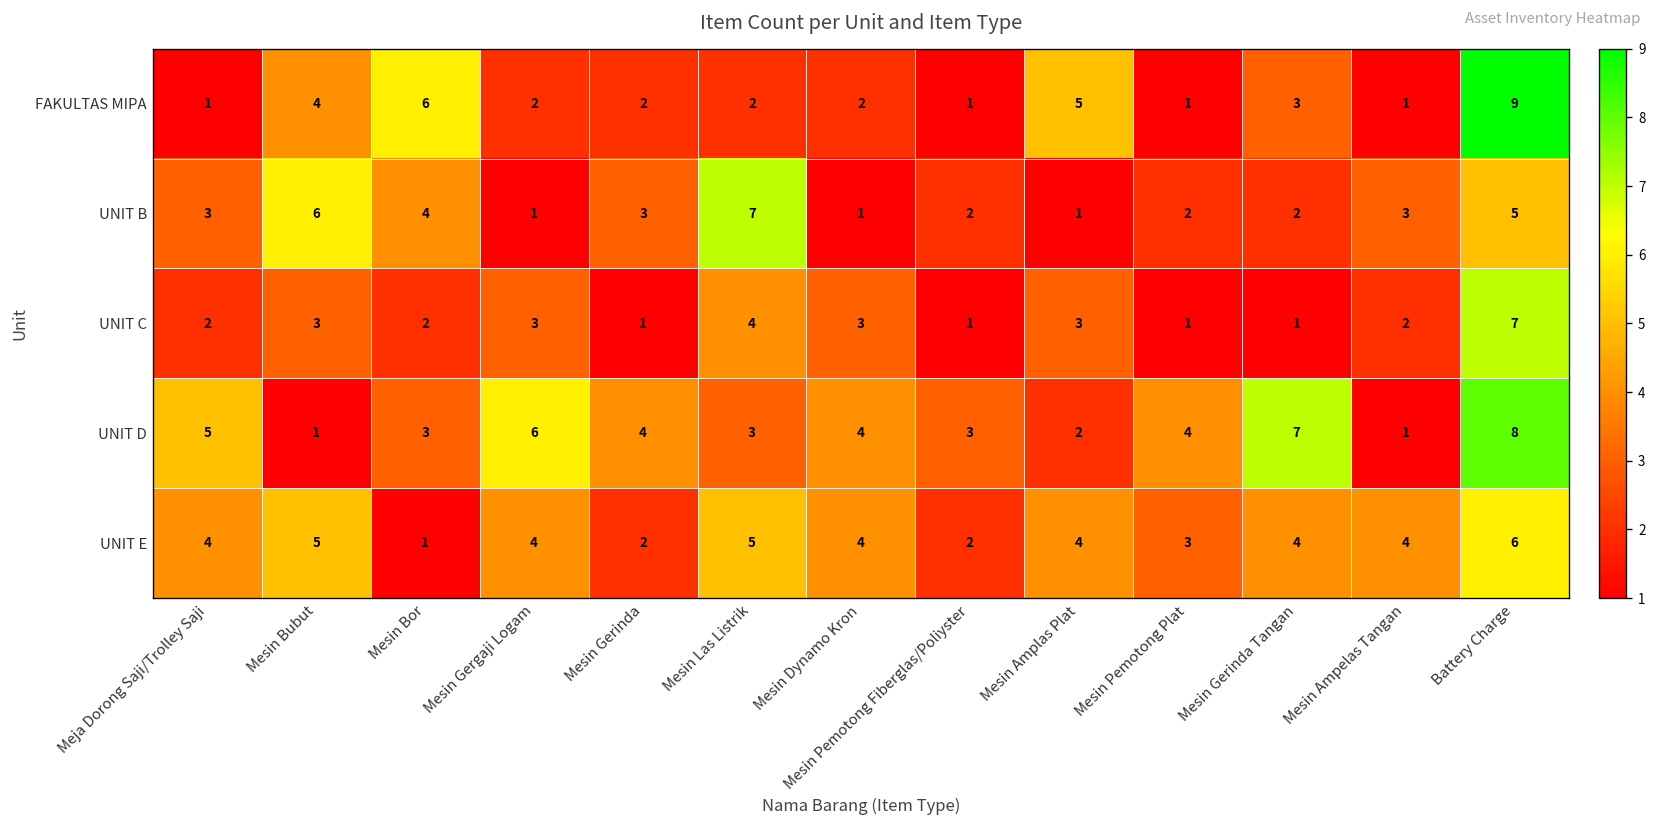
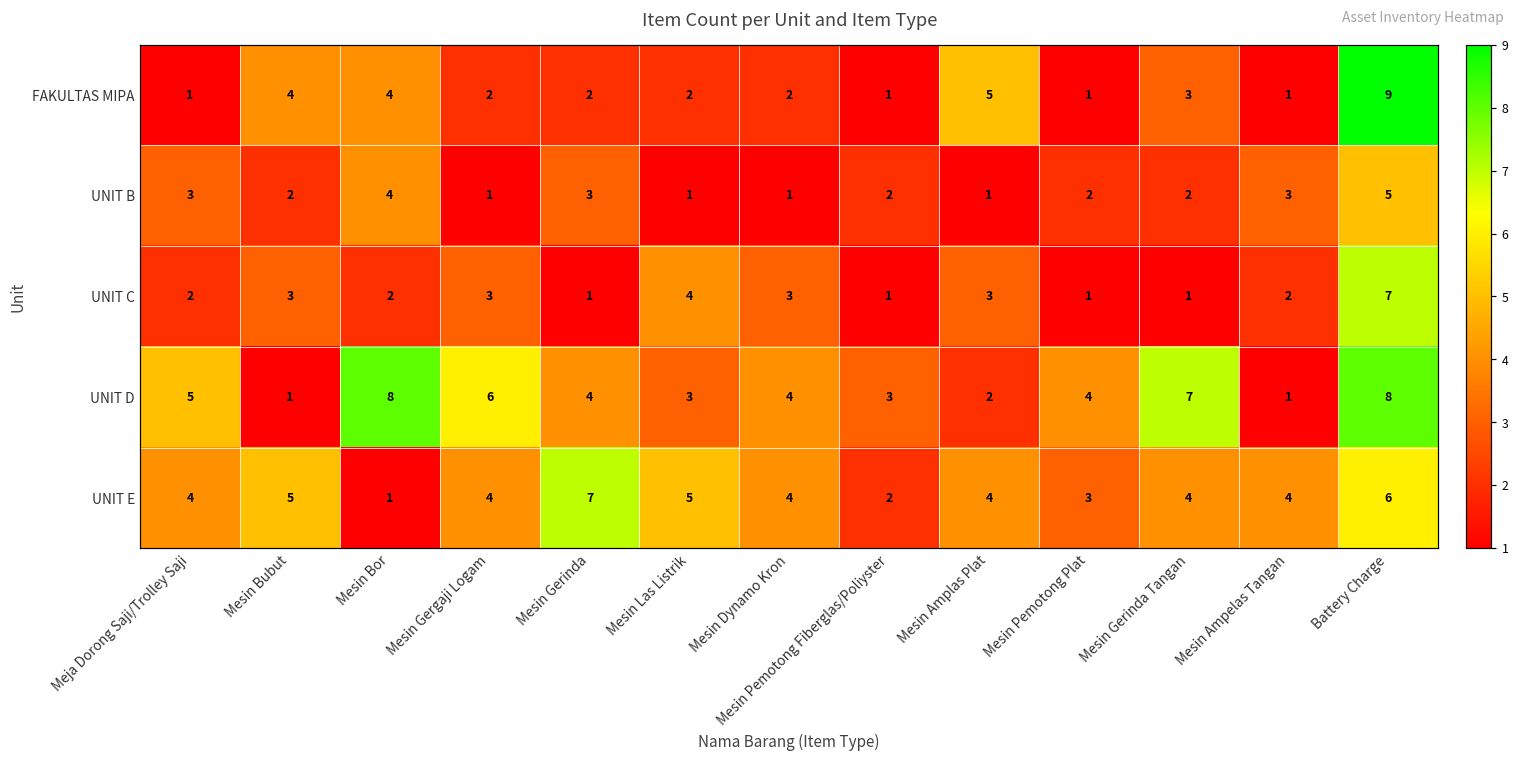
FAKULTAS MIPA, Mesin Bor: 6 -> 4
UNIT B, Mesin Bubut: 6 -> 2
UNIT B, Mesin Las Listrik: 7 -> 1
UNIT D, Mesin Bor: 3 -> 8
UNIT E, Mesin Gerinda: 2 -> 7
